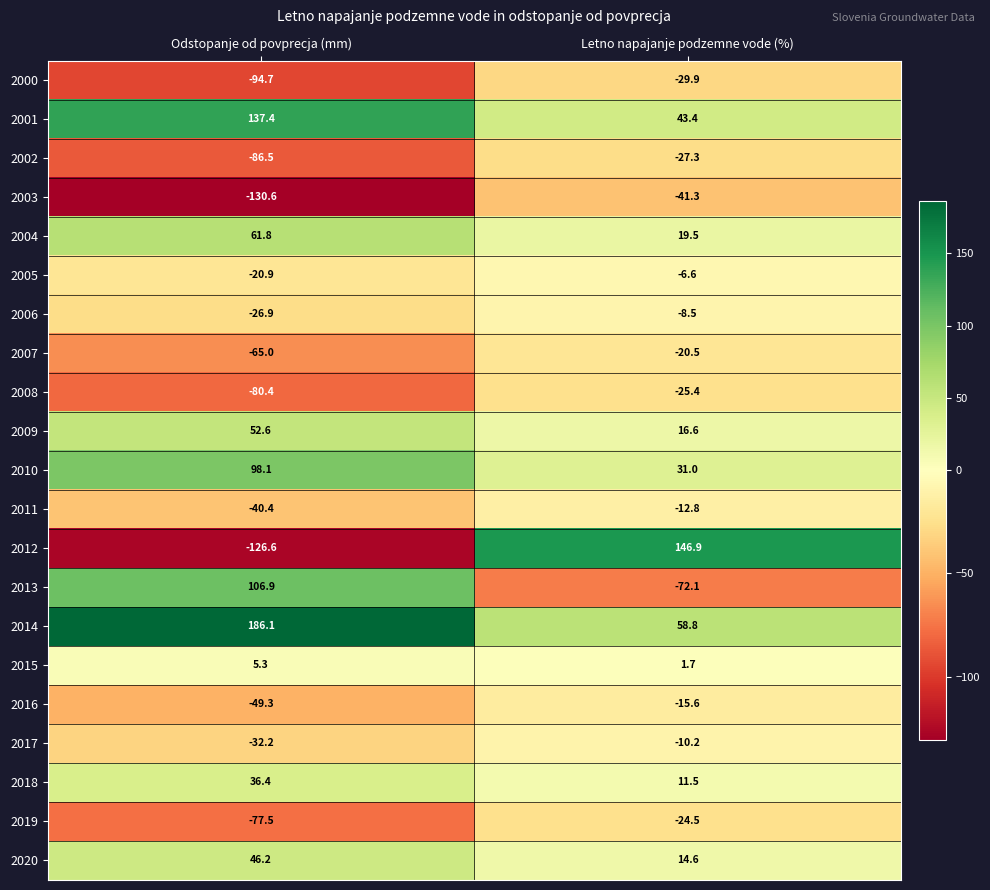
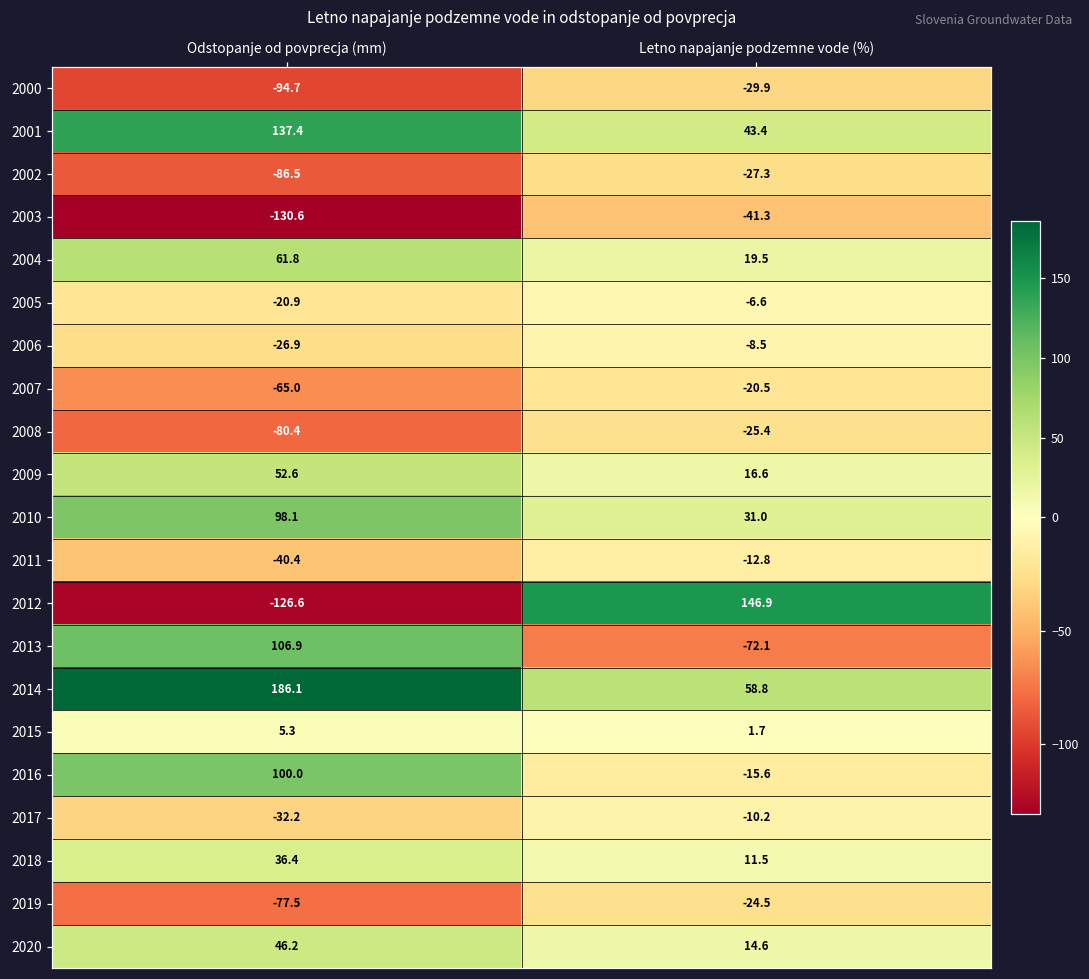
2016, Odstopanje od povprecja (mm): -49.3 -> 100.0
